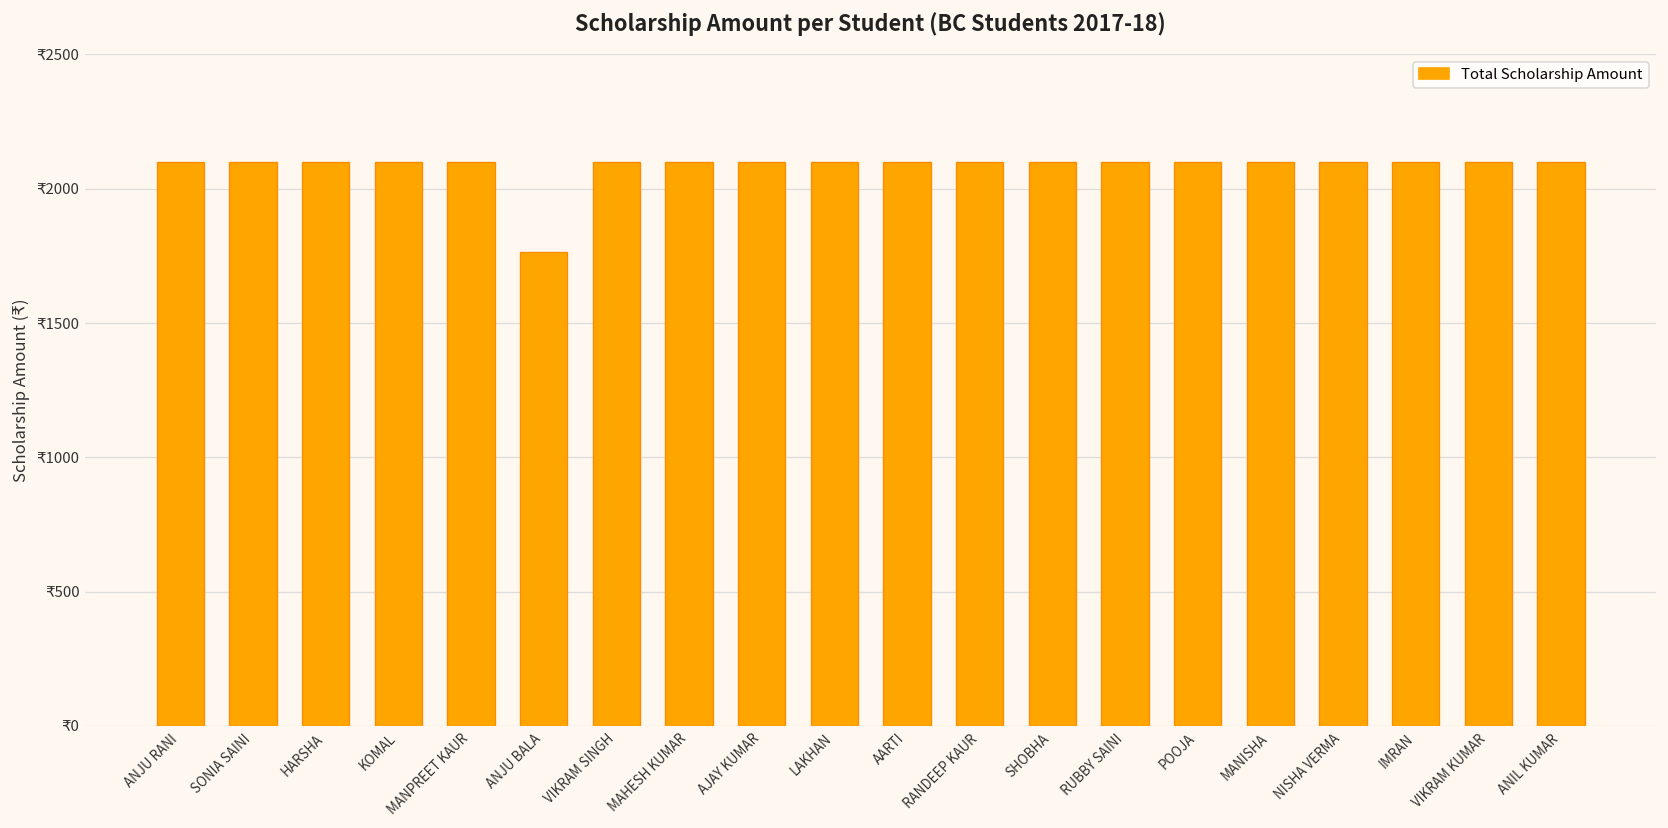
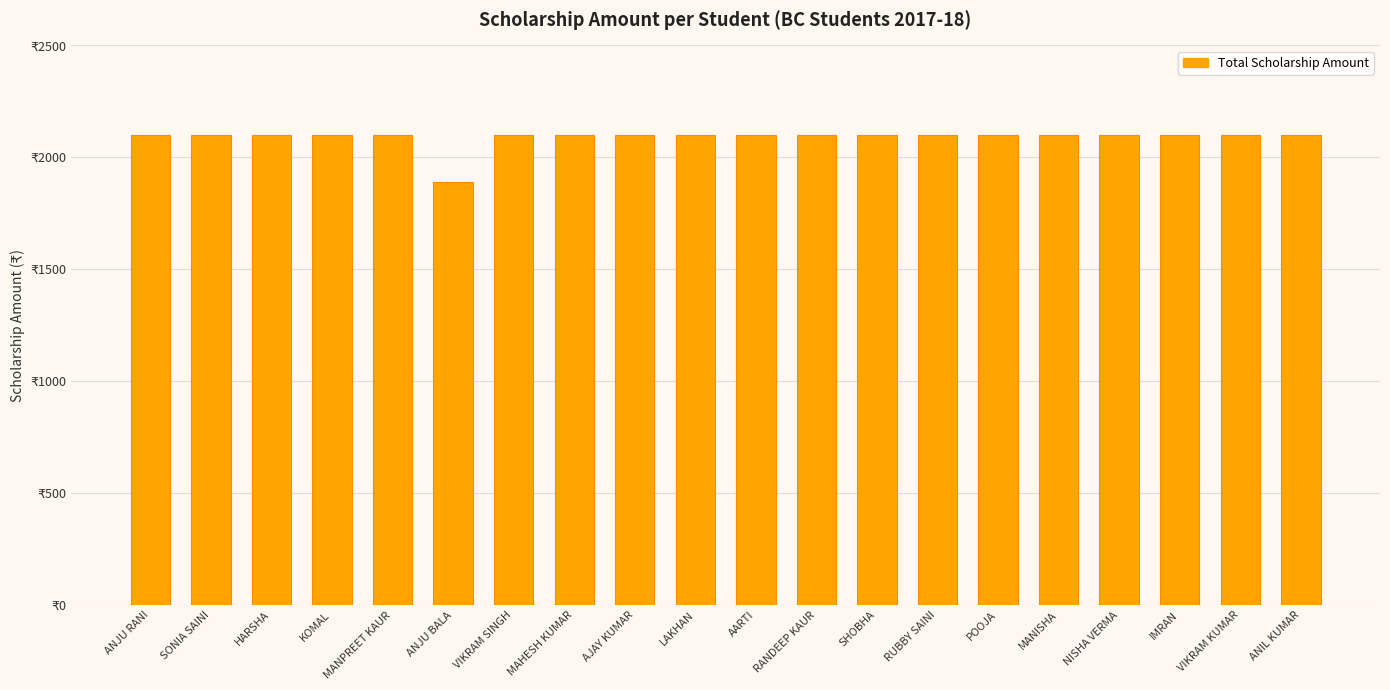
ANJU BALA: ₹1760 -> ₹1890
